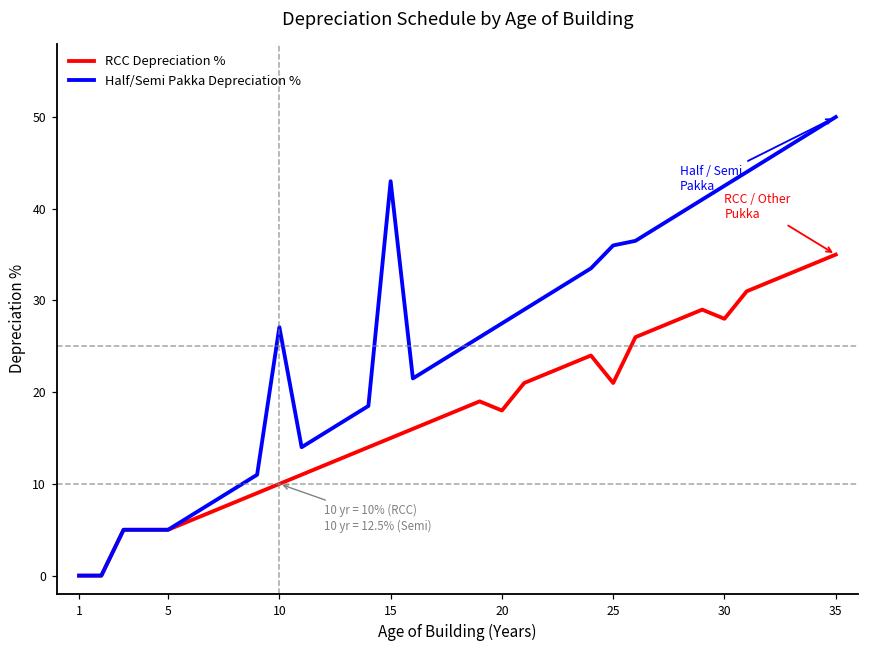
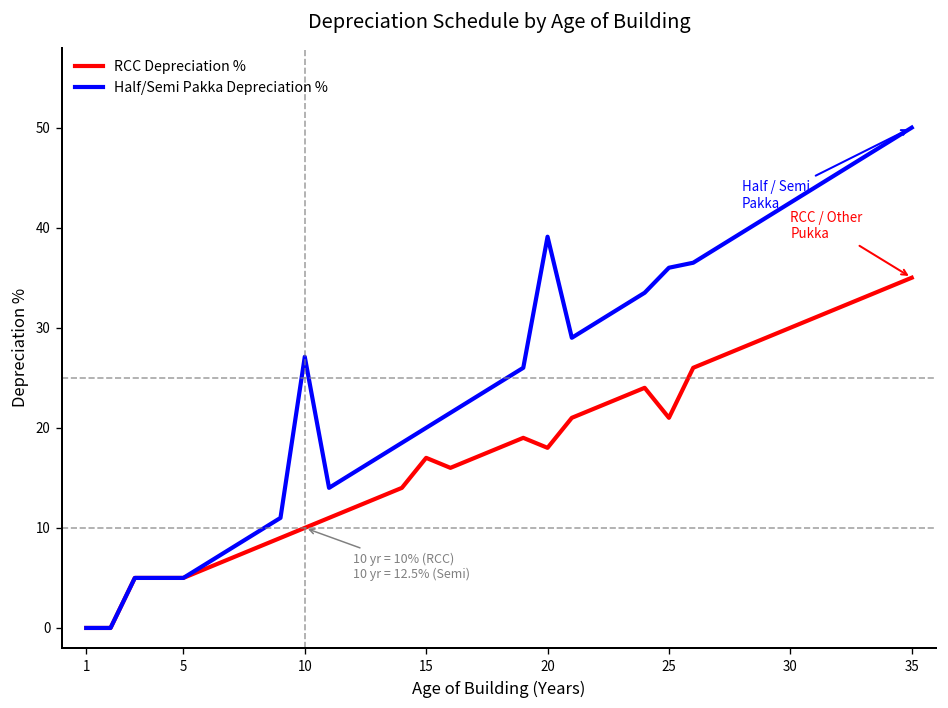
RCC Depreciation %, 15: 15 -> 17
Half/Semi Pakka Depreciation %, 15: 43 -> 20
Half/Semi Pakka Depreciation %, 20: 28 -> 39
RCC Depreciation %, 30: 28 -> 30
